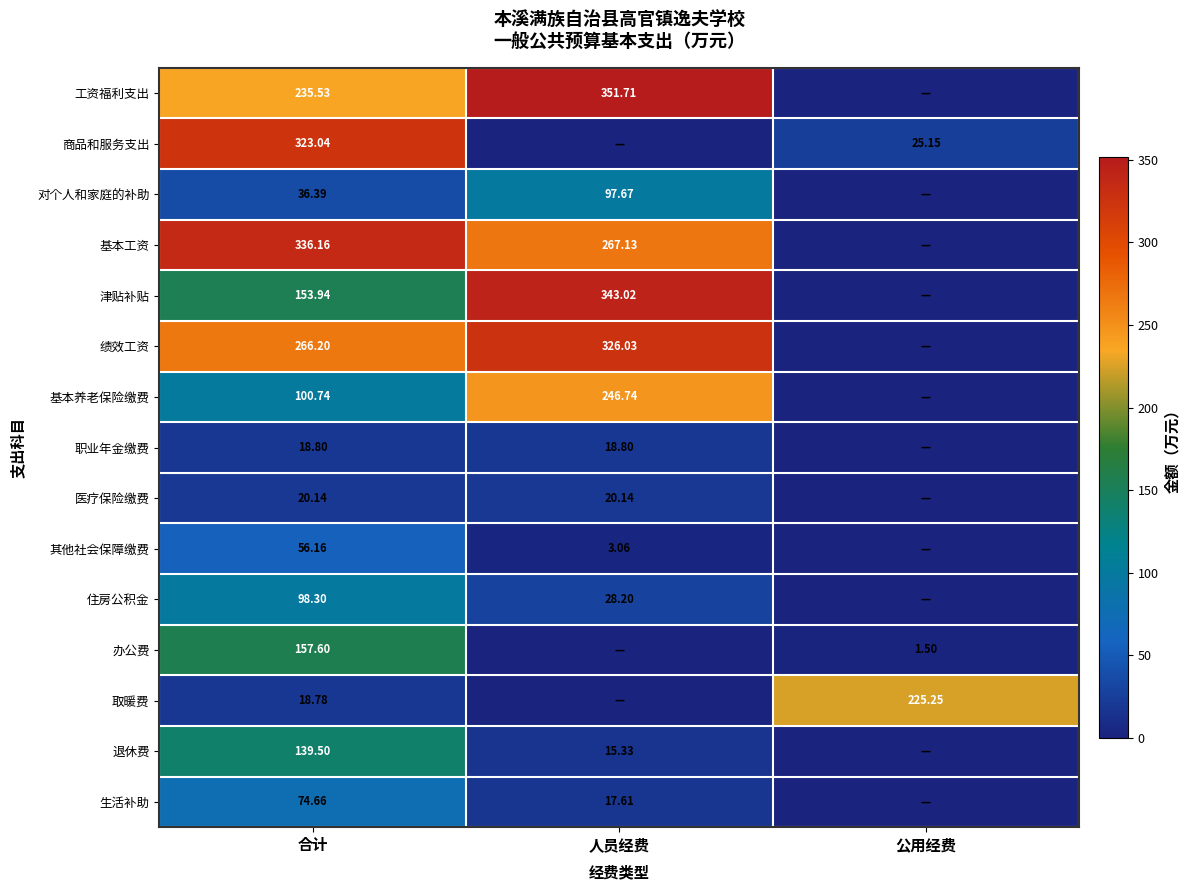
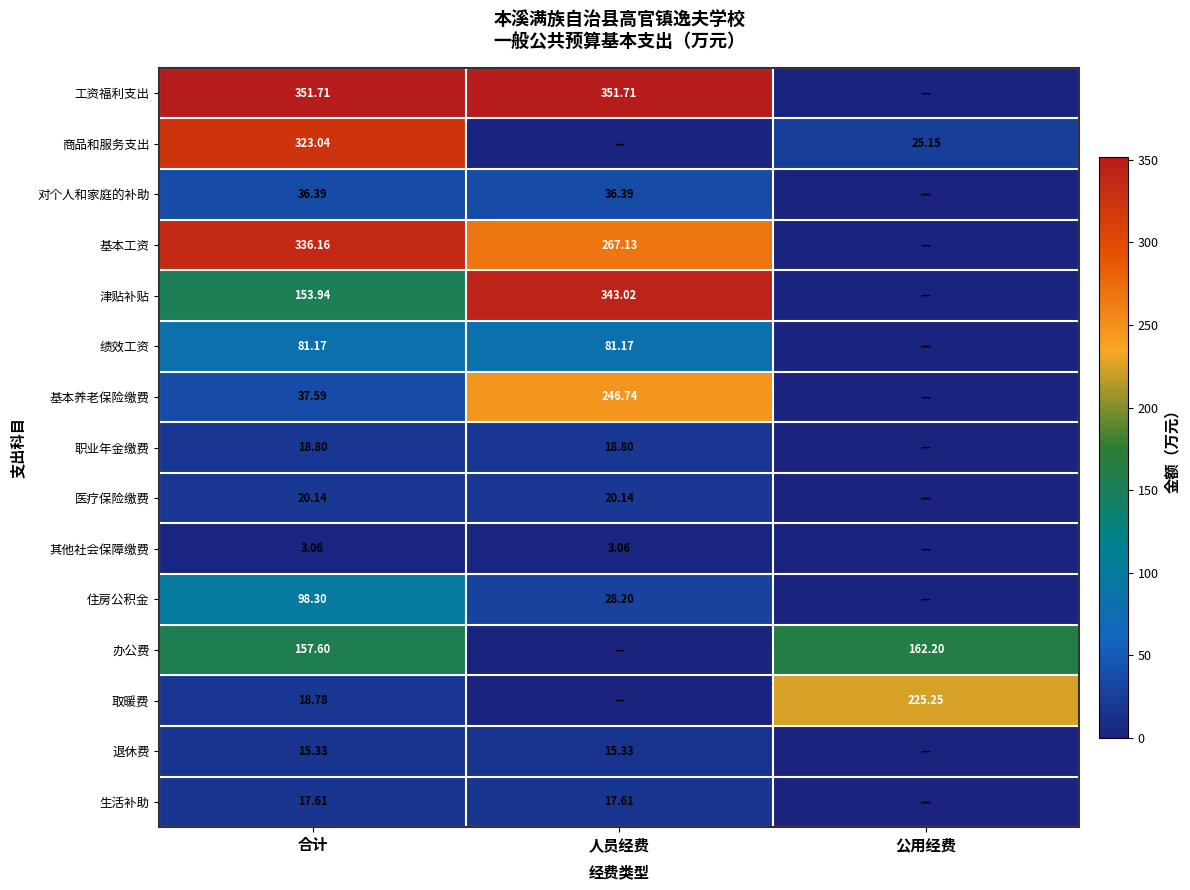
工资福利支出, 合计: 235.53 -> 351.71
对个人和家庭的补助, 人员经费: 97.67 -> 36.39
绩效工资, 合计: 266.20 -> 81.17
绩效工资, 人员经费: 326.03 -> 81.17
基本养老保险缴费, 合计: 100.74 -> 37.59
其他社会保障缴费, 合计: 56.16 -> 3.06
办公费, 公用经费: 1.50 -> 162.20
退休费, 合计: 139.50 -> 15.33
生活补助, 合计: 74.66 -> 17.61
